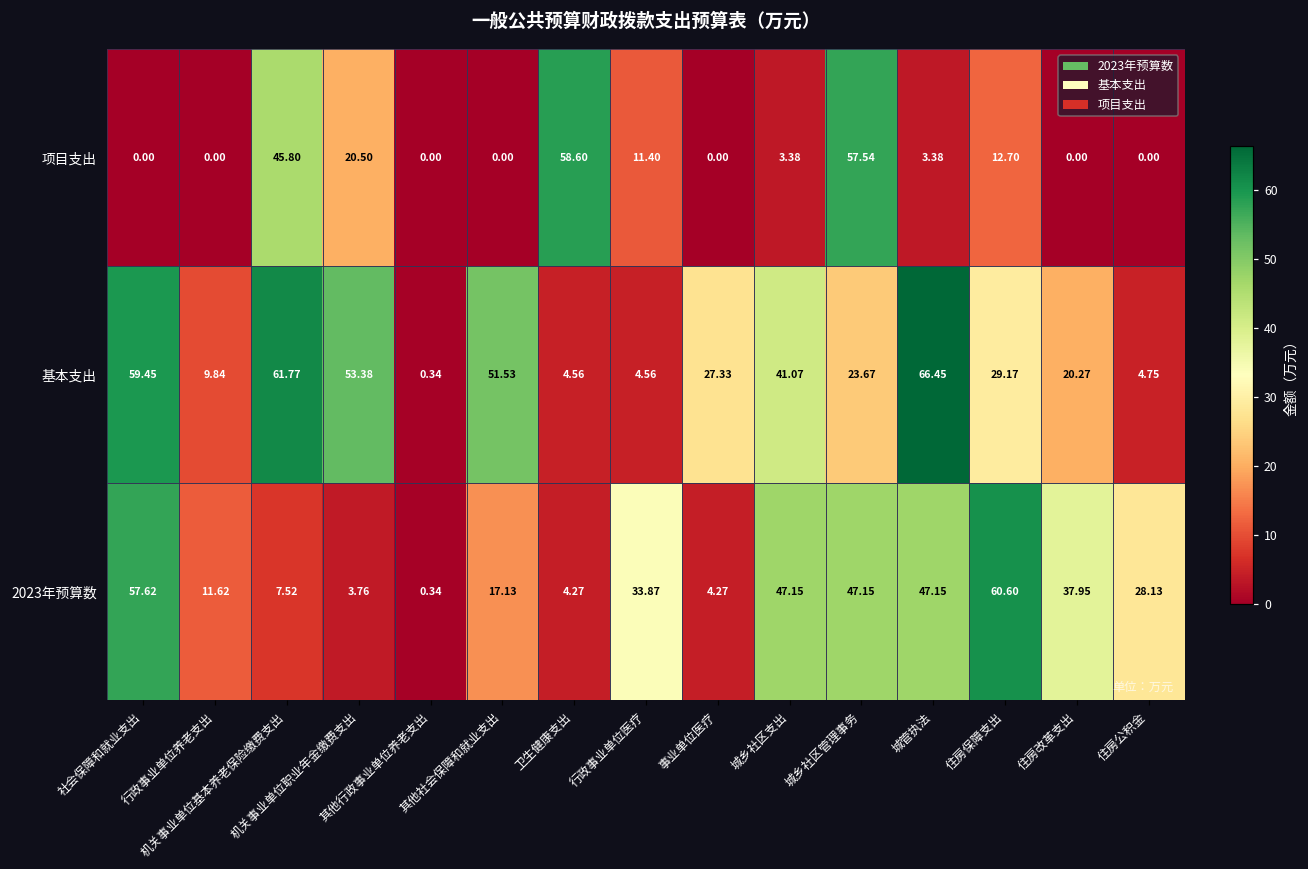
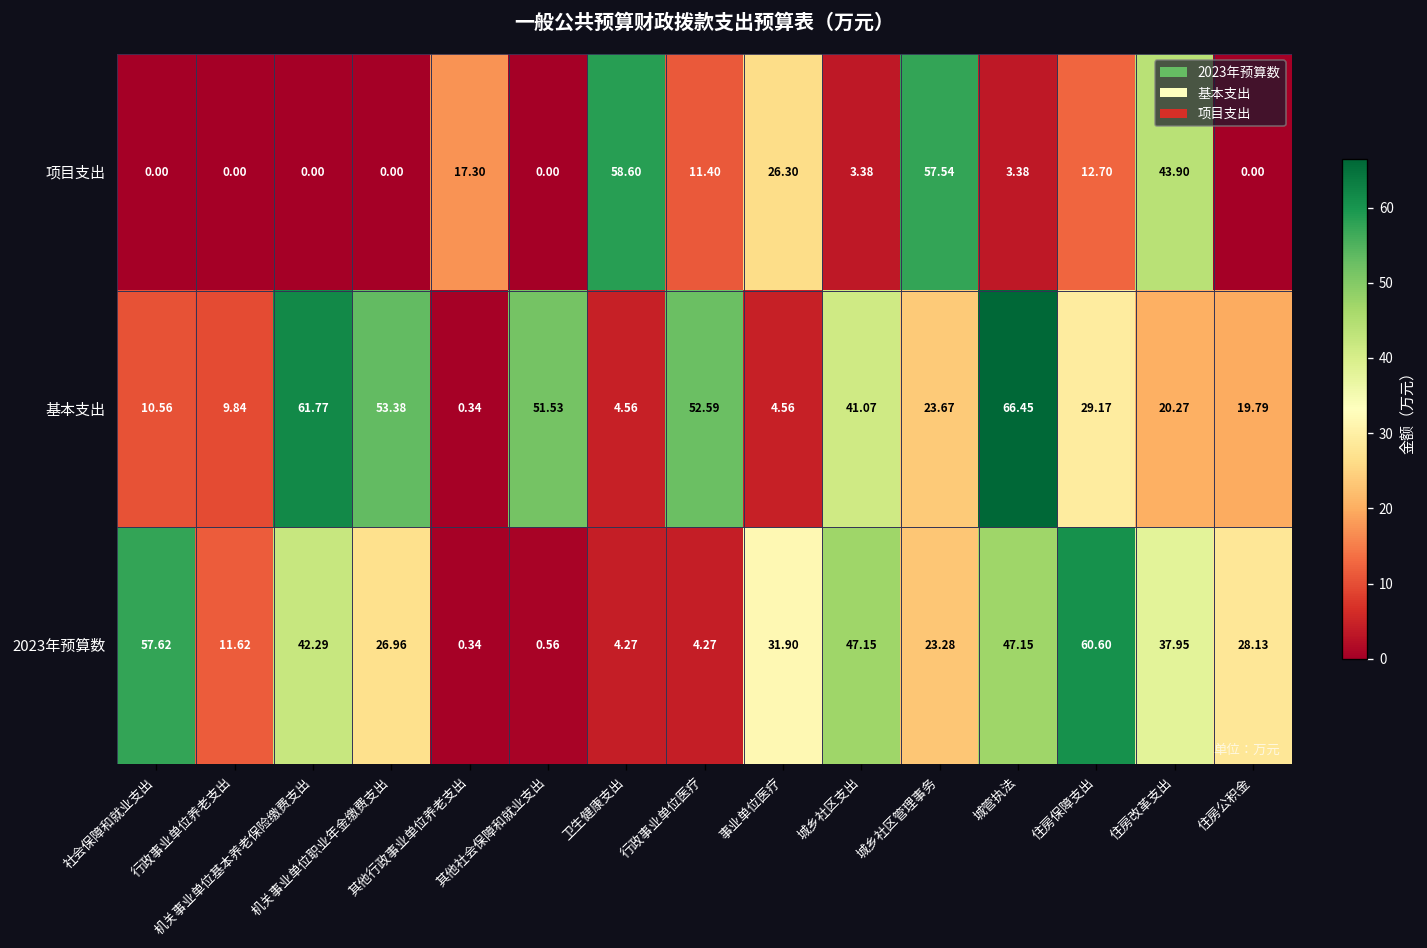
项目支出, 机关事业单位基本养老保险缴费支出: 45.80 -> 0.00
项目支出, 机关事业单位职业年金缴费支出: 20.50 -> 0.00
项目支出, 其他行政事业单位养老支出: 0.00 -> 17.30
项目支出, 事业单位医疗: 0.00 -> 26.30
项目支出, 住房改革支出: 0.00 -> 43.90
基本支出, 社会保障和就业支出: 59.45 -> 10.56
基本支出, 行政事业单位医疗: 4.56 -> 52.59
基本支出, 事业单位医疗: 27.33 -> 4.56
基本支出, 住房公积金: 4.75 -> 19.79
2023年预算数, 机关事业单位基本养老保险缴费支出: 7.52 -> 42.29
2023年预算数, 机关事业单位职业年金缴费支出: 3.76 -> 26.96
2023年预算数, 其他社会保障和就业支出: 17.13 -> 0.56
2023年预算数, 行政事业单位医疗: 33.87 -> 4.27
2023年预算数, 事业单位医疗: 4.27 -> 31.90
2023年预算数, 城乡社区管理事务: 47.15 -> 23.28
